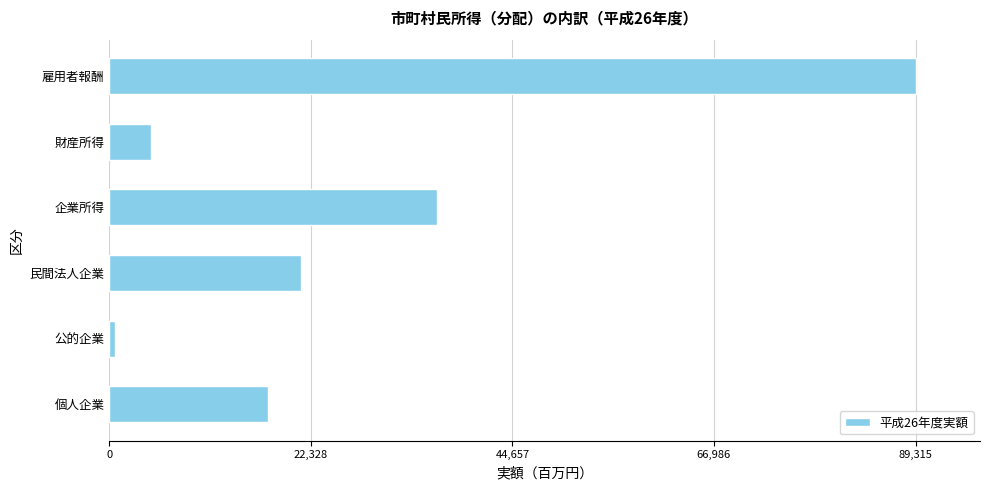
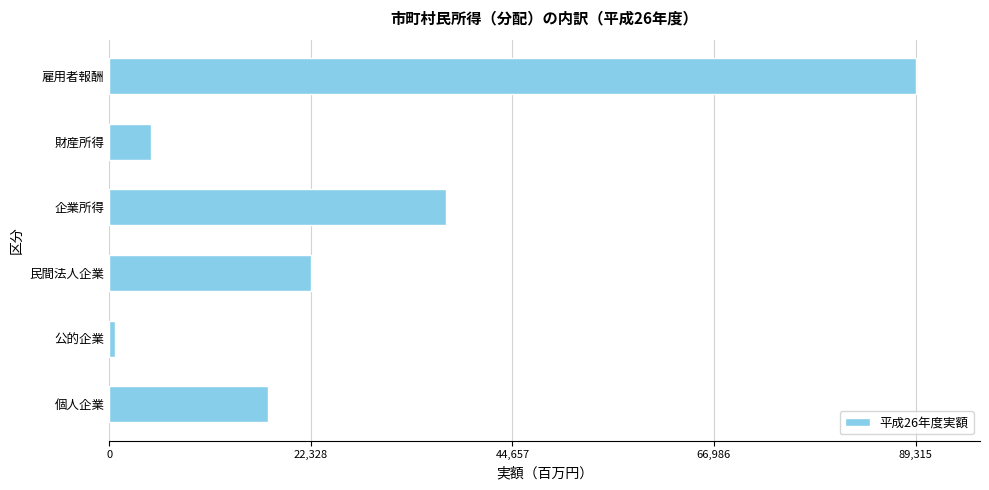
企業所得: 36,000 -> 37,000
民間法人企業: 21,000 -> 22,000
